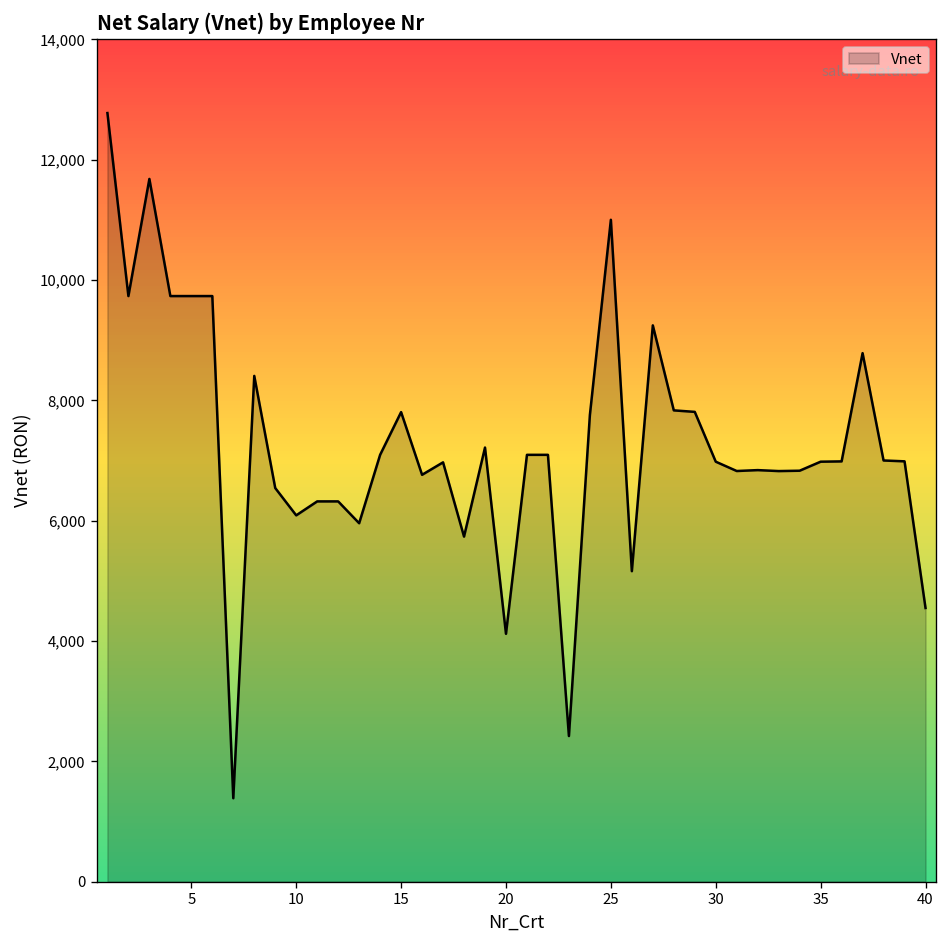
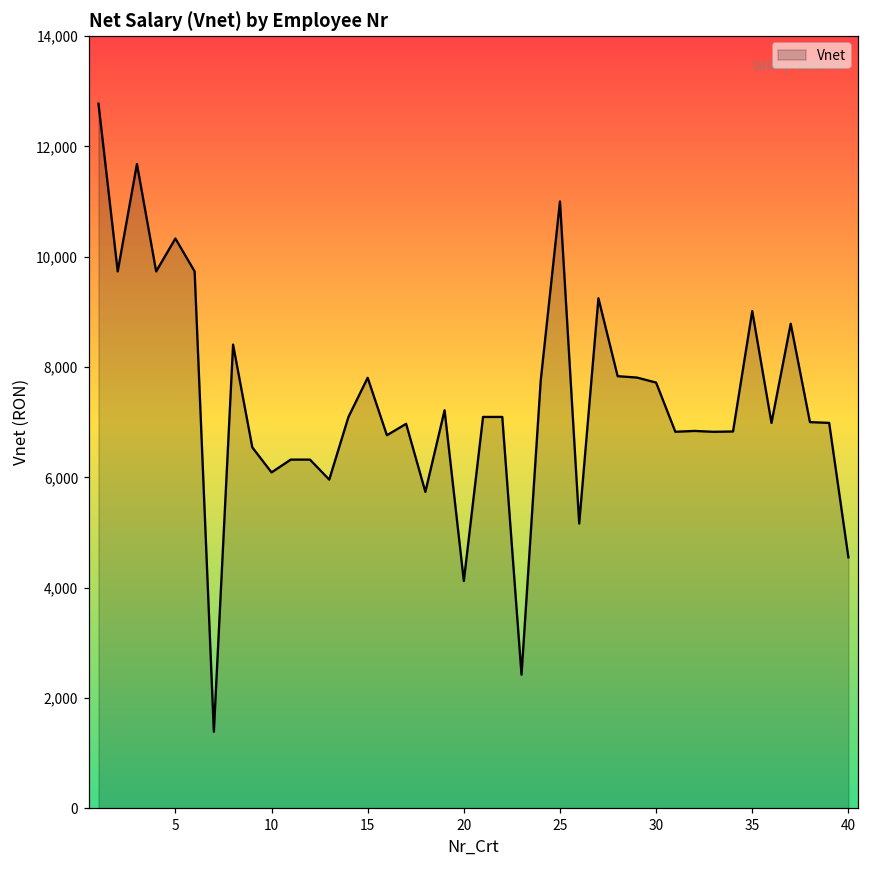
5: 9,700 -> 10,300
30: 7,000 -> 7,700
35: 7,000 -> 9,000
